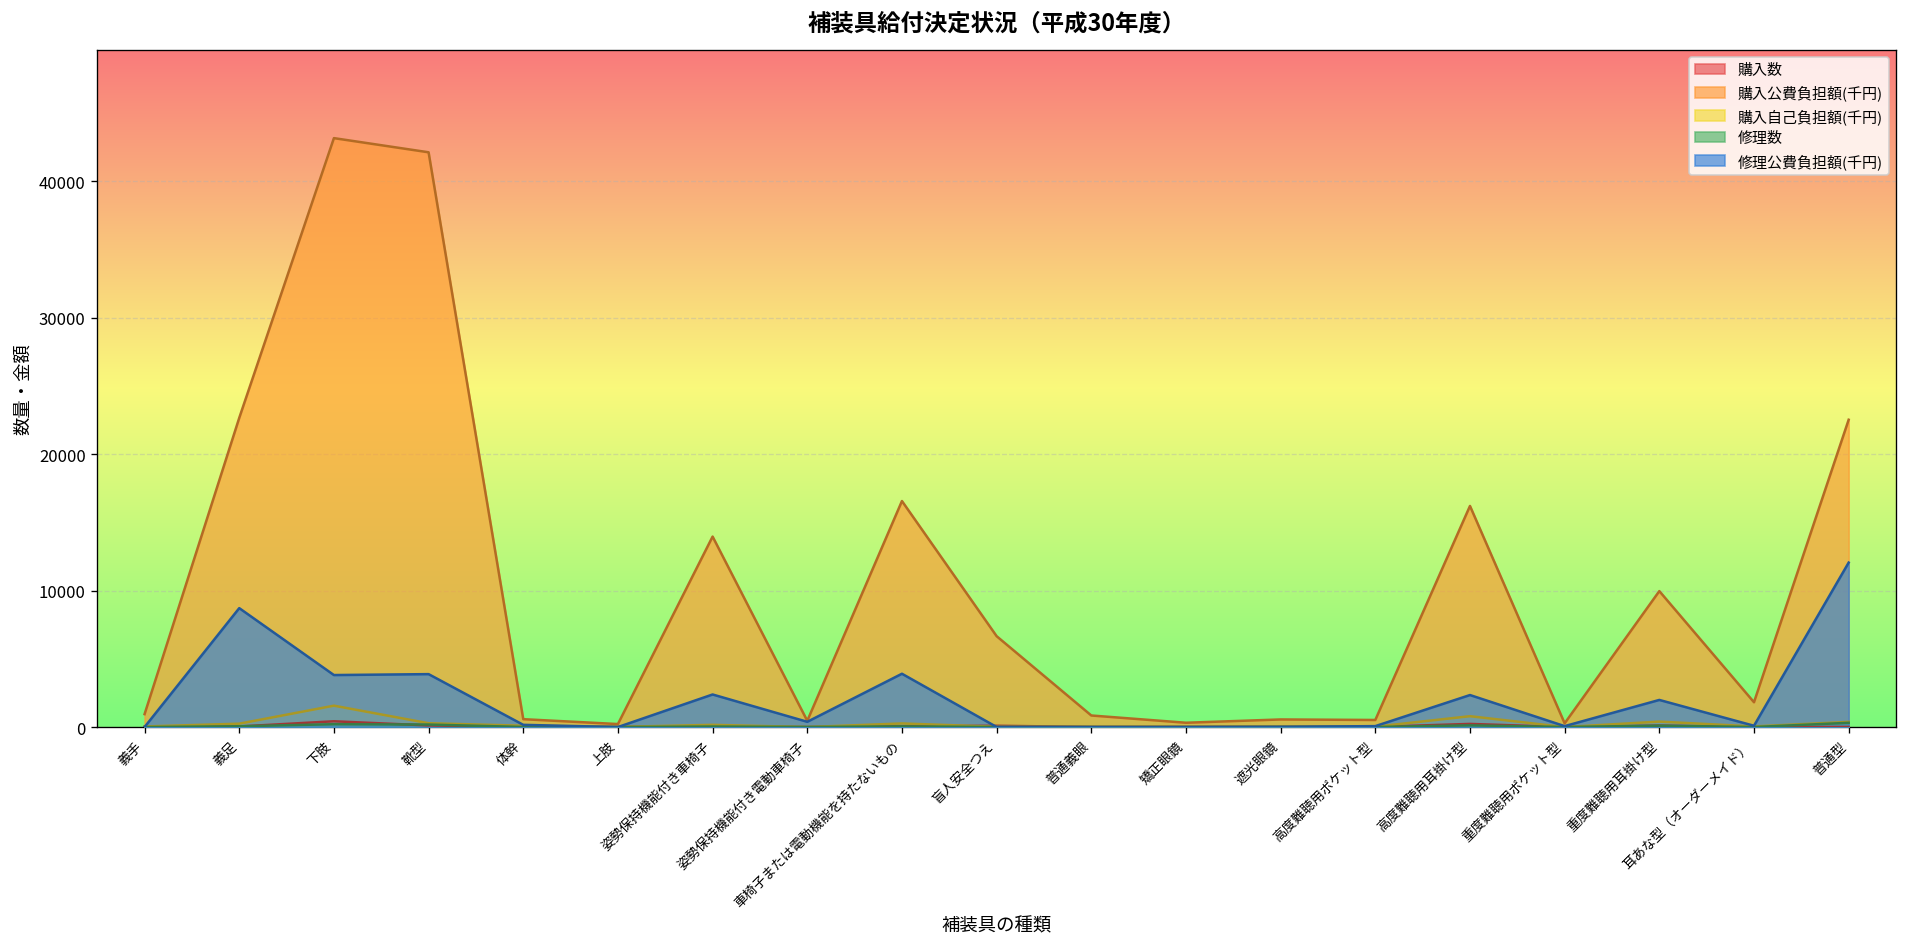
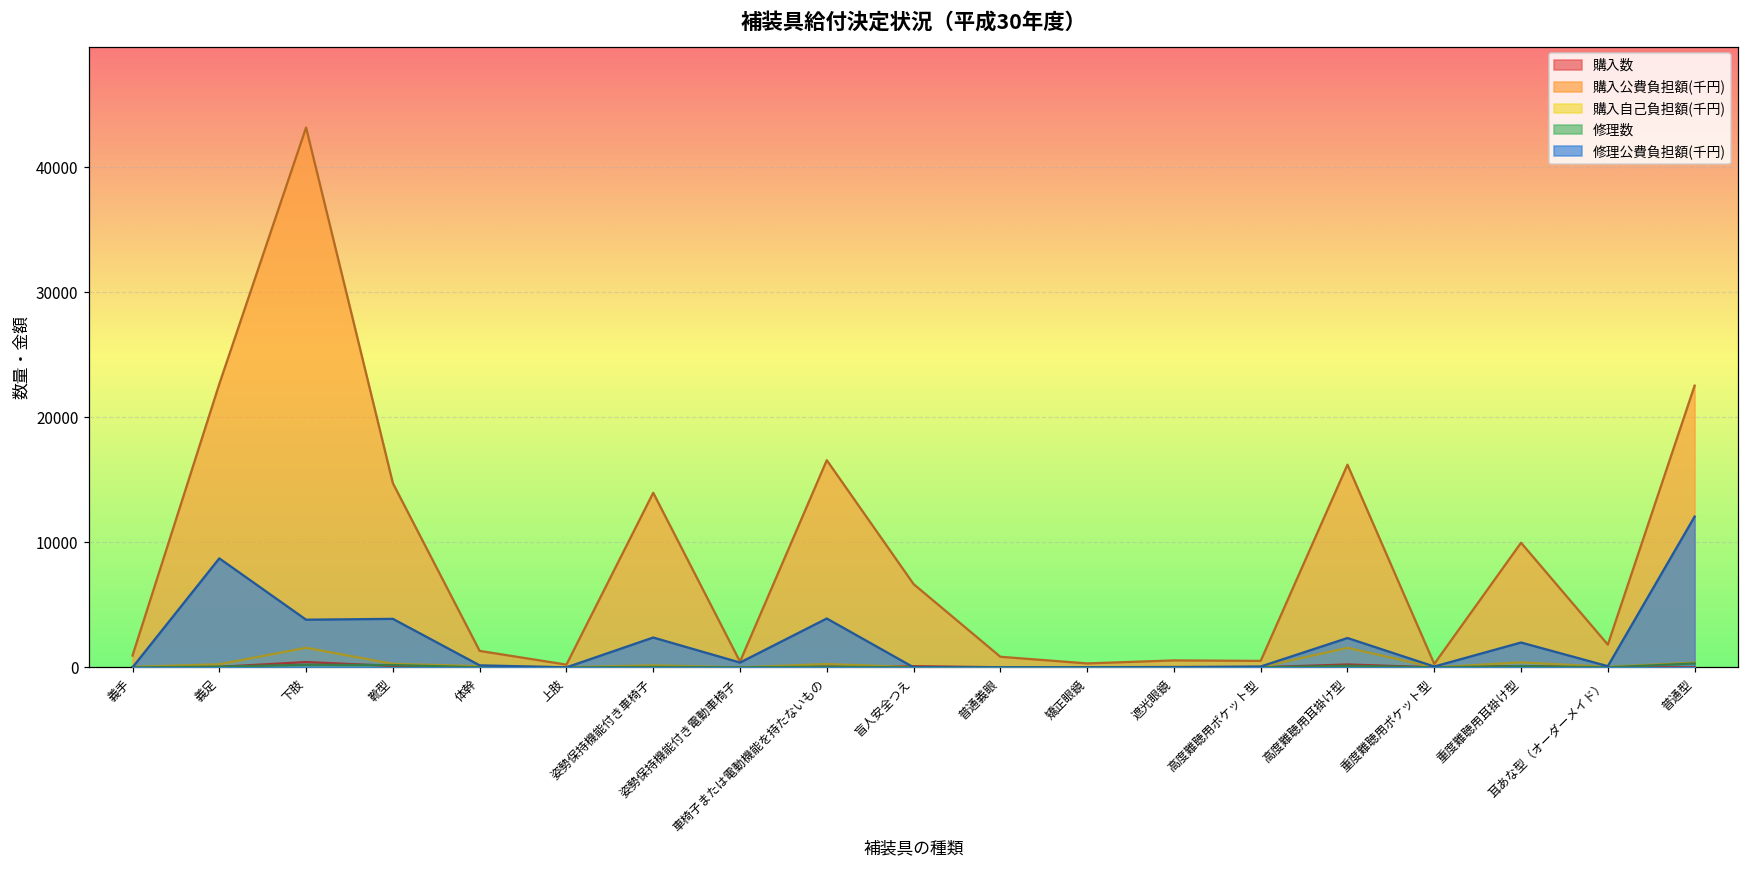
購入公費負担額(千円), 靴型: 42100 -> 14700
購入公費負担額(千円), 体幹: 600 -> 1300
購入自己負担額(千円), 高度難聴用耳掛け型: 800 -> 1600
